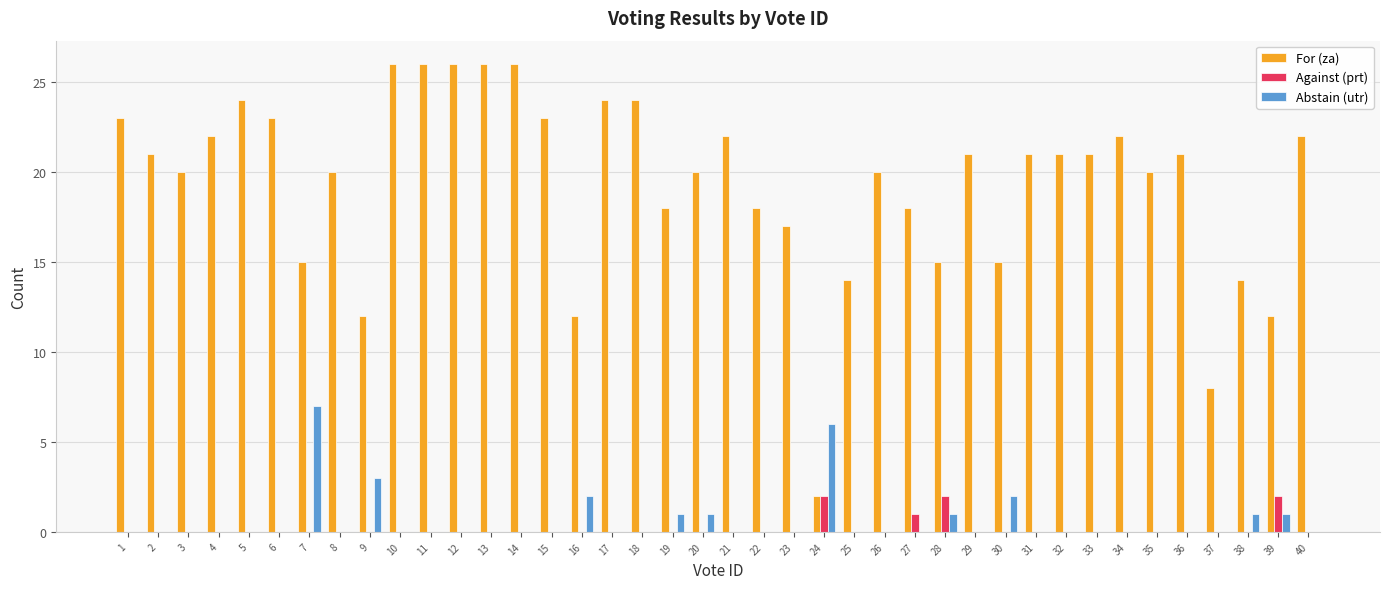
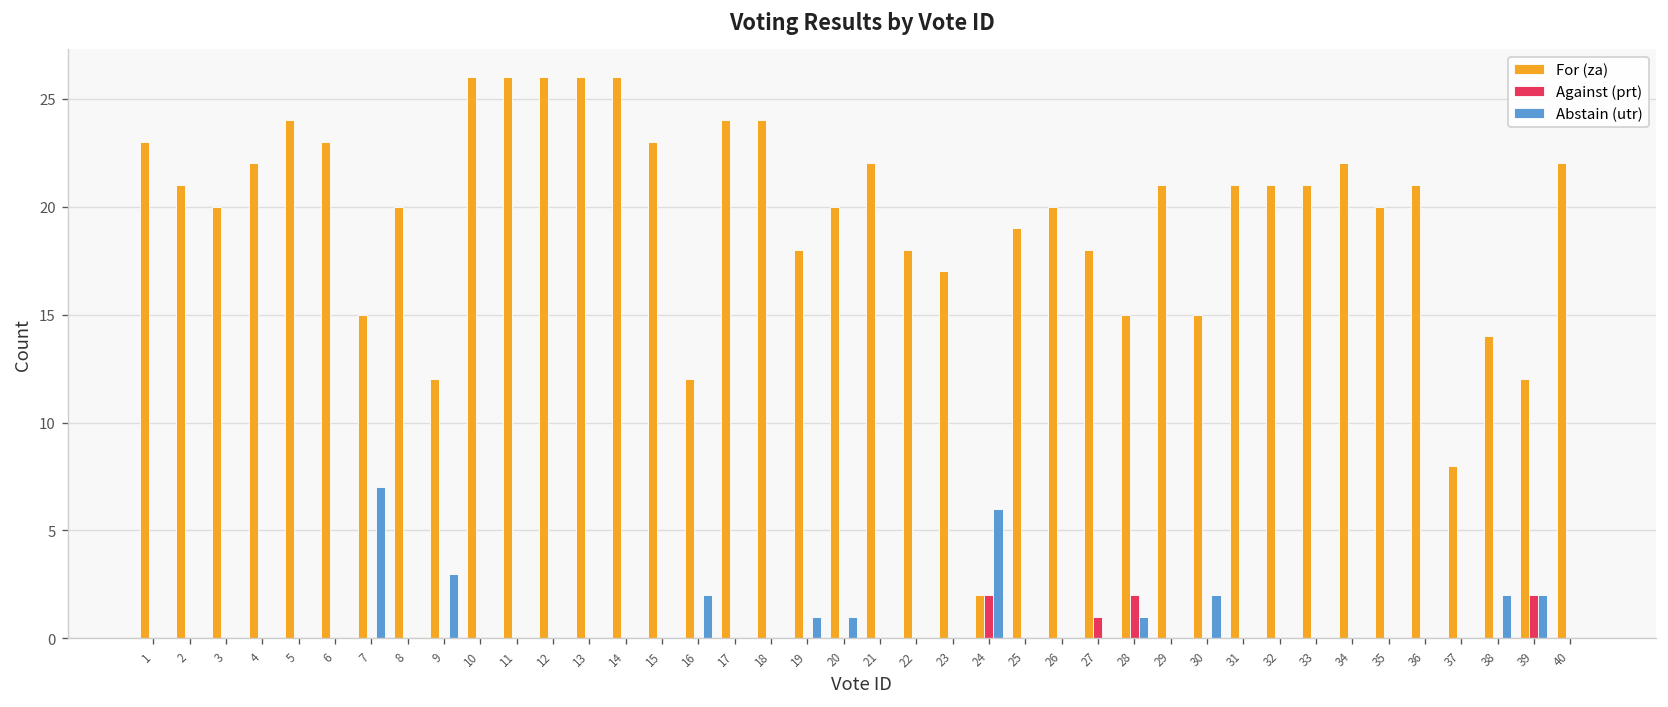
For (za), 25: 14 -> 19
Abstain (utr), 38: 1 -> 2
Abstain (utr), 39: 1 -> 2
